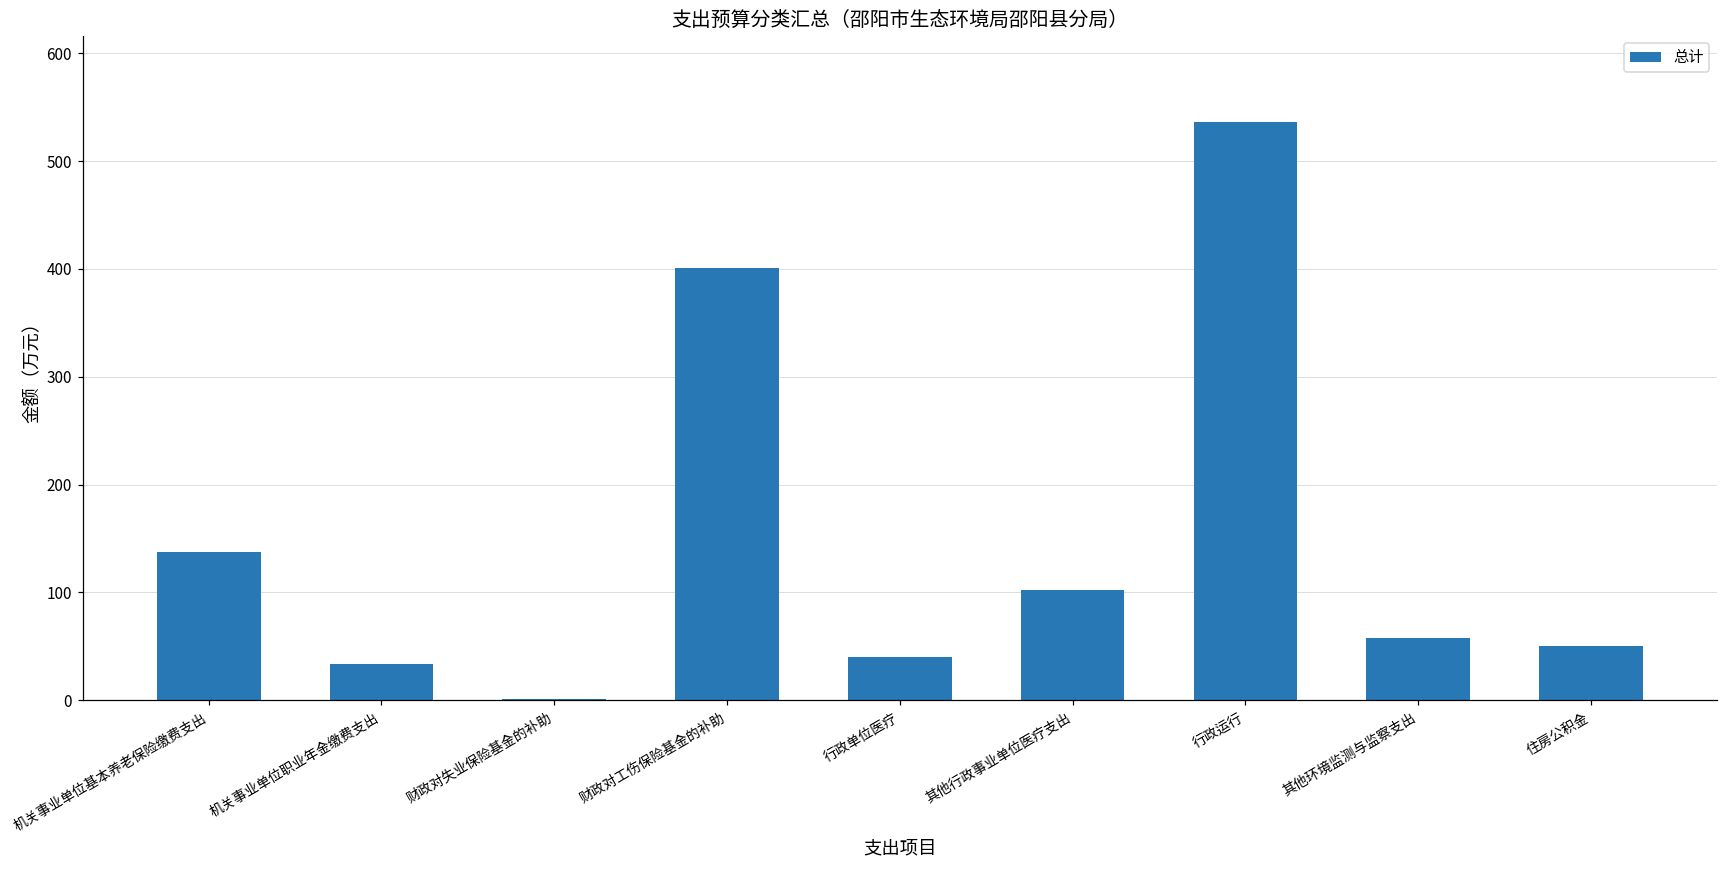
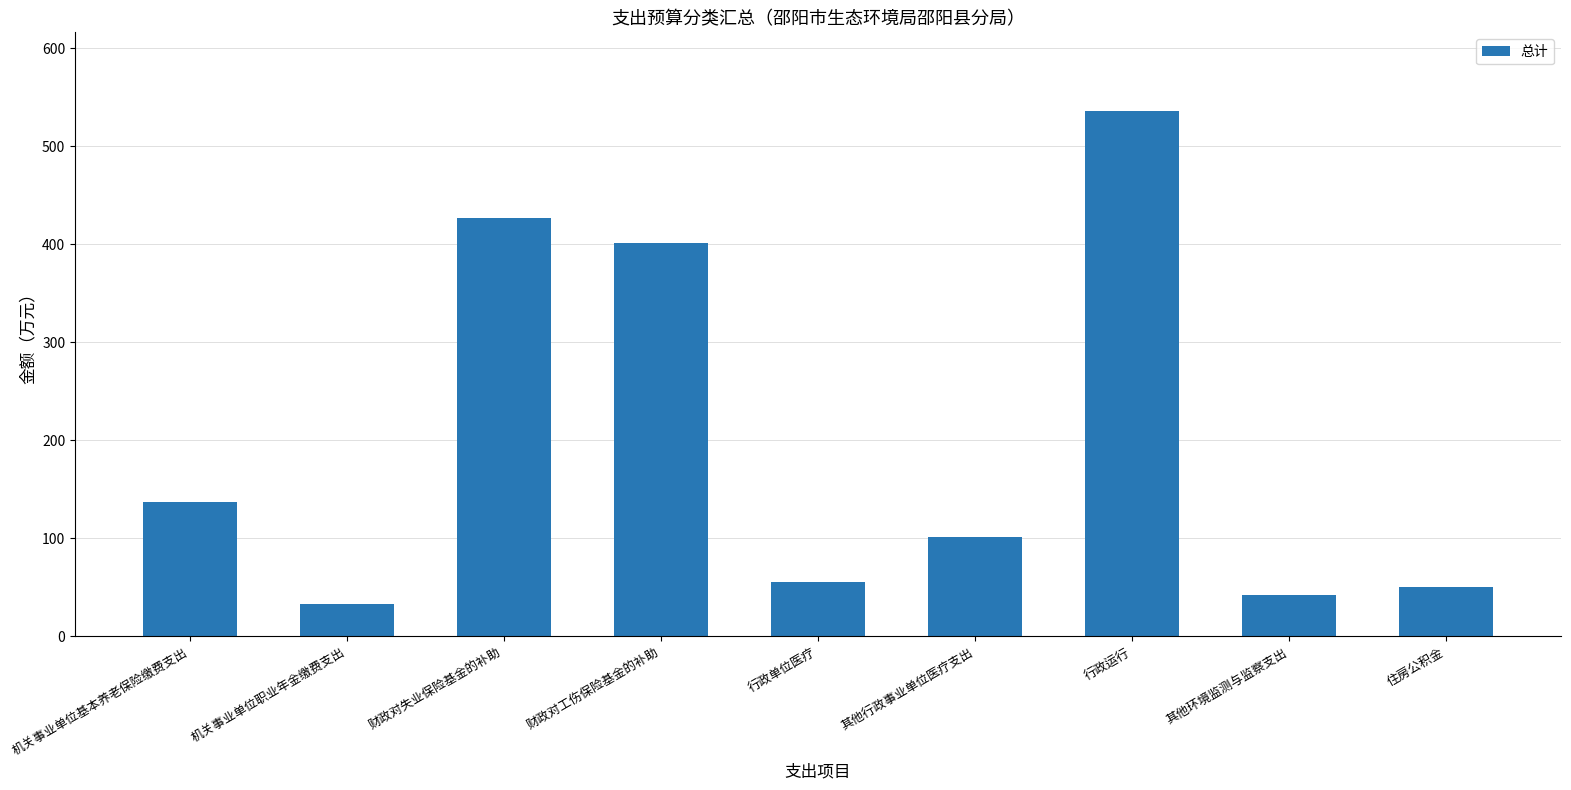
财政对失业保险基金的补助: 0 -> 430
行政单位医疗: 40 -> 60
其他环境监测与监察支出: 60 -> 40
